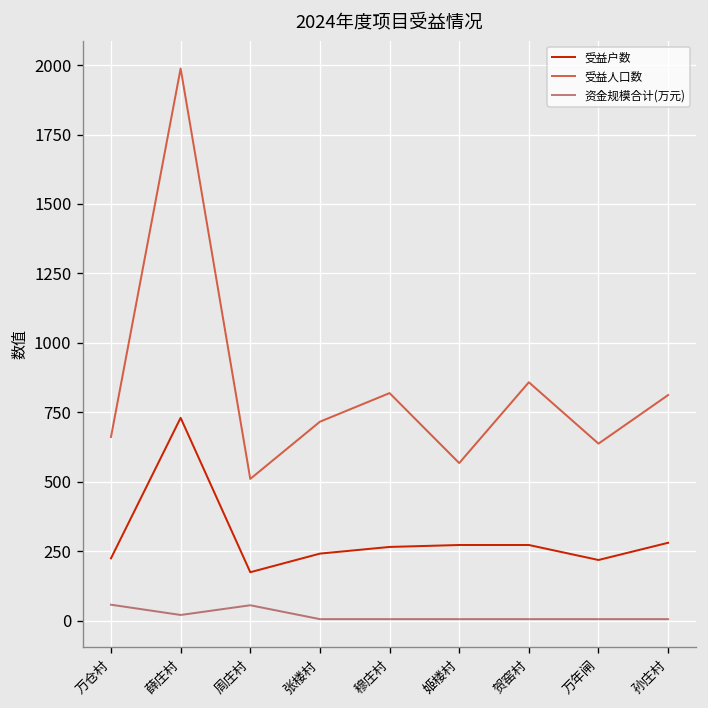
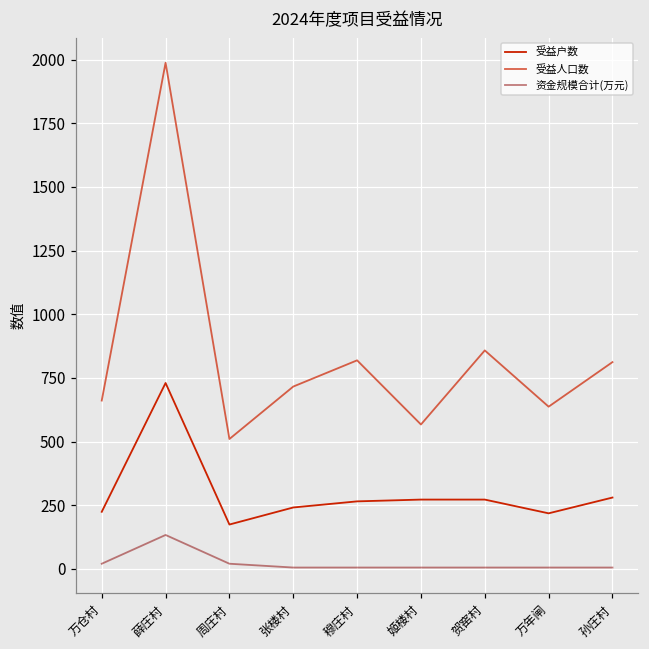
资金规模合计(万元), 万仓村: 60 -> 20
资金规模合计(万元), 薛庄村: 20 -> 130
资金规模合计(万元), 周庄村: 60 -> 20
